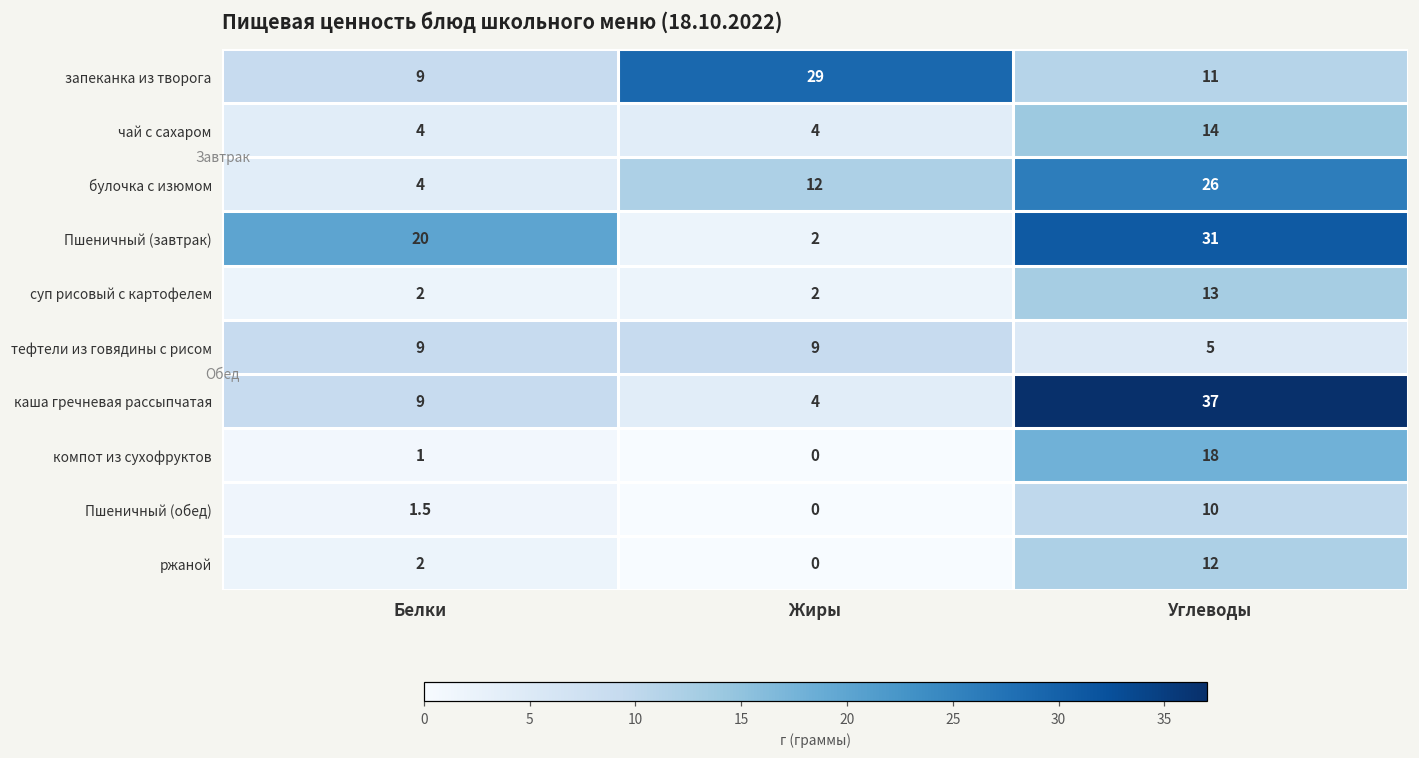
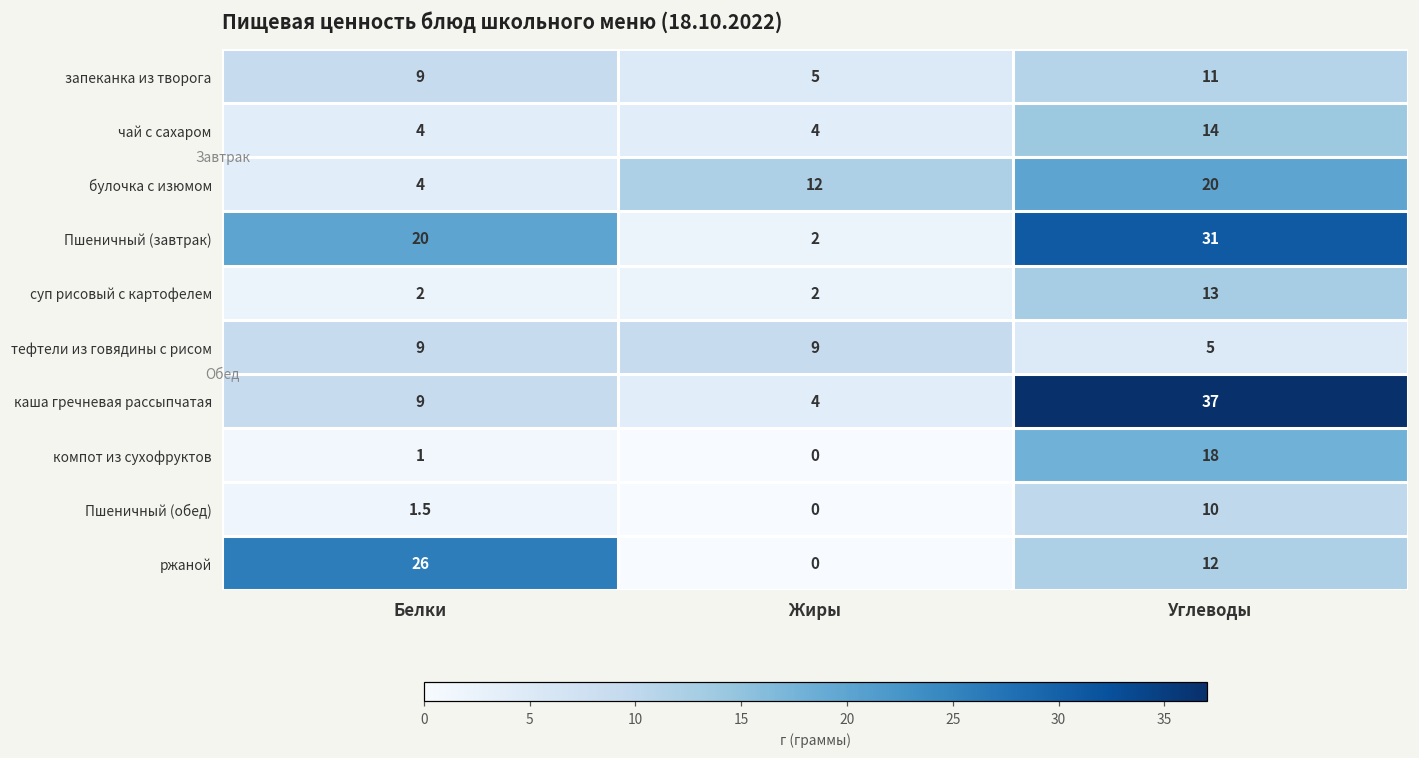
запеканка из творога, Жиры: 29 -> 5
булочка с изюмом, Углеводы: 26 -> 20
ржаной, Белки: 2 -> 26
